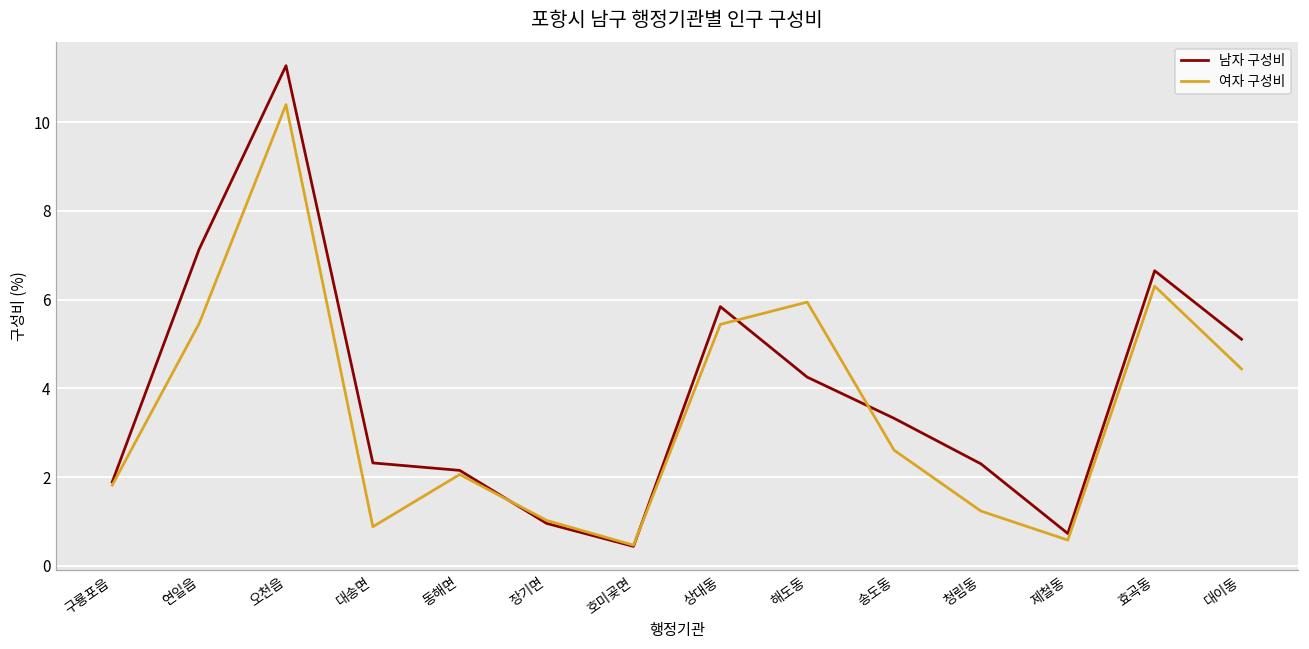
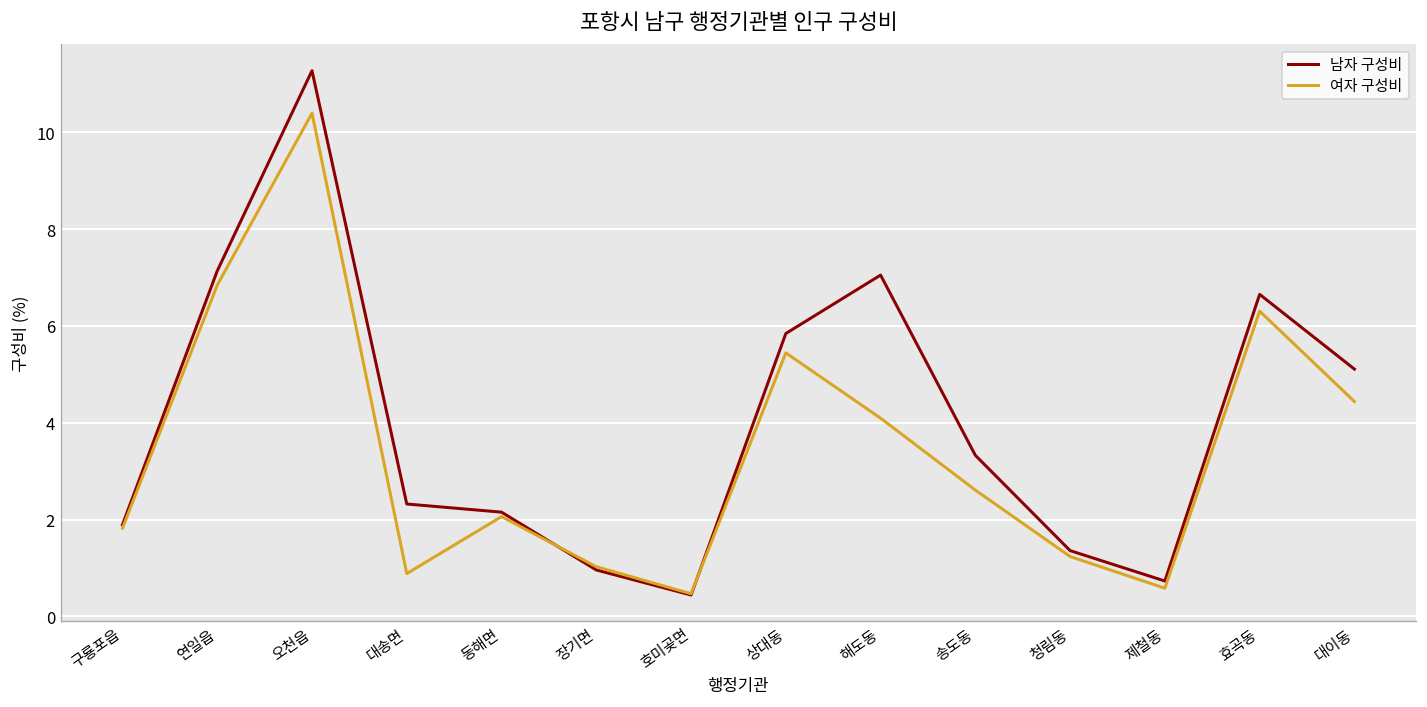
여자 구성비, 연일읍: 5.5 -> 6.8
남자 구성비, 해도동: 4.3 -> 7.1
여자 구성비, 해도동: 5.9 -> 4.1
남자 구성비, 청림동: 2.3 -> 1.4
